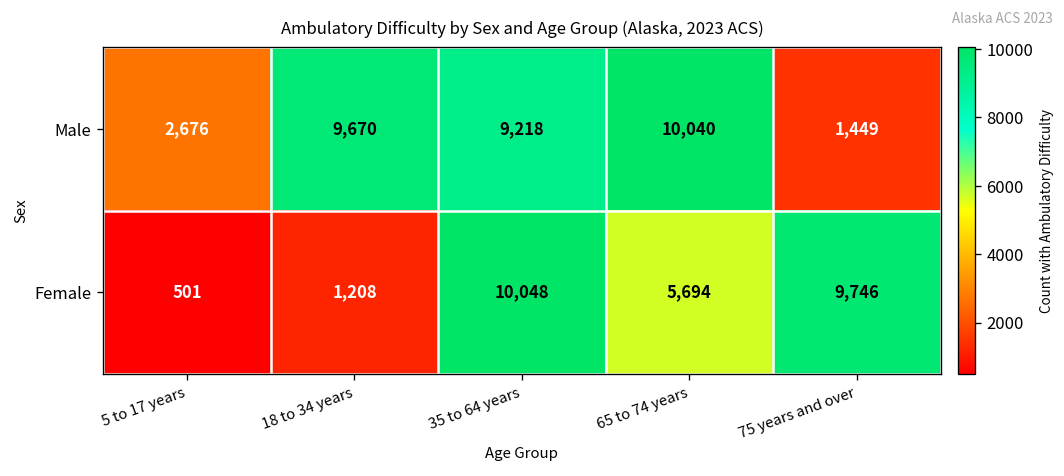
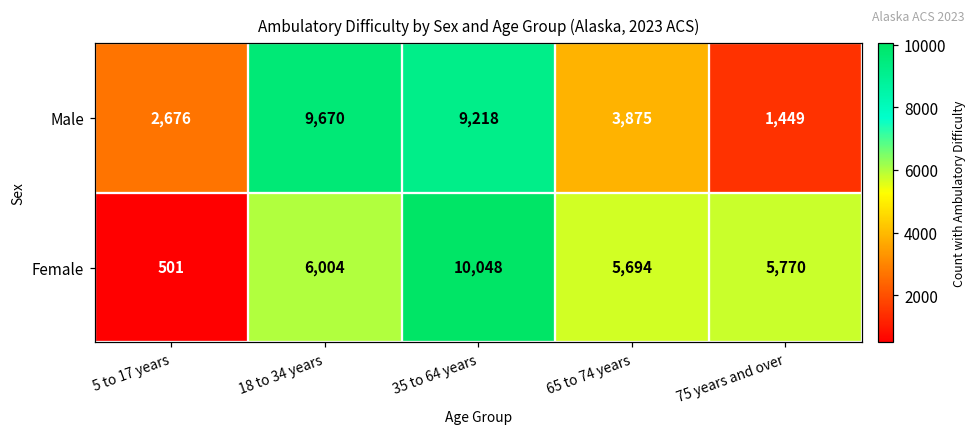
Male, 65 to 74 years: 10,040 -> 3,875
Female, 18 to 34 years: 1,208 -> 6,004
Female, 75 years and over: 9,746 -> 5,770
